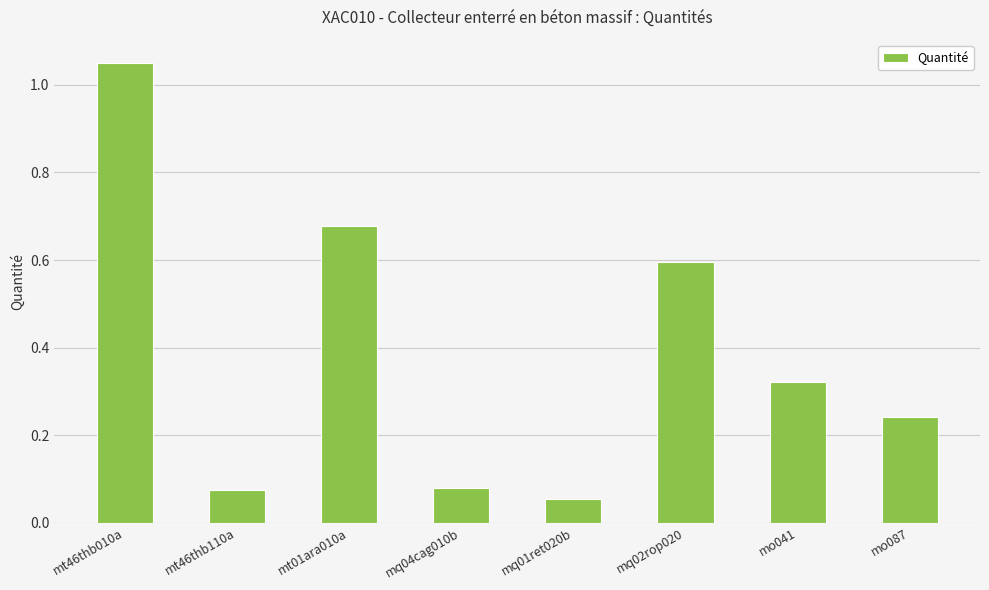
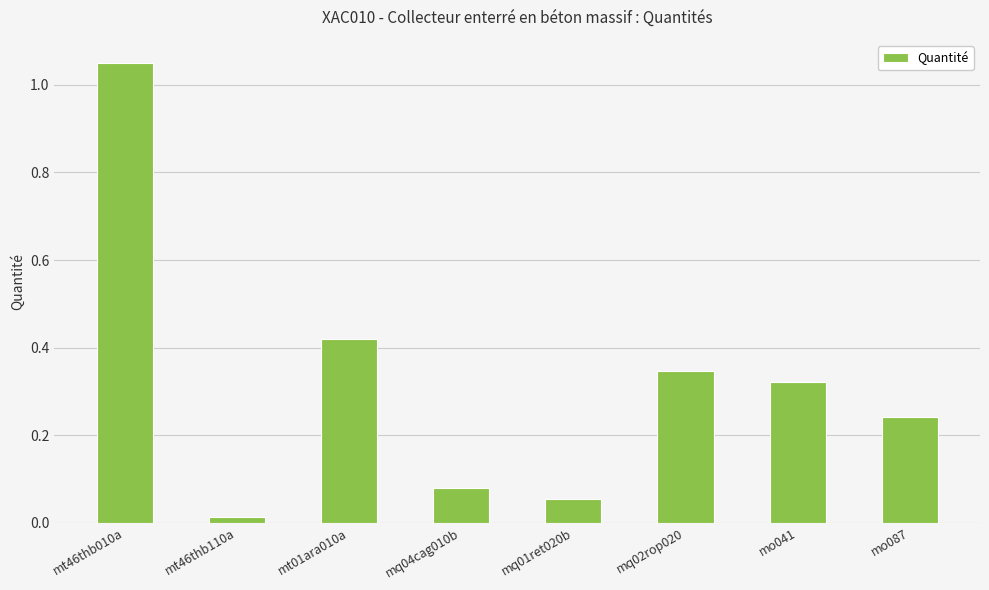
mt46thb110a: 0.07 -> 0.01
mt01ara010a: 0.68 -> 0.42
mq02rop020: 0.60 -> 0.35
